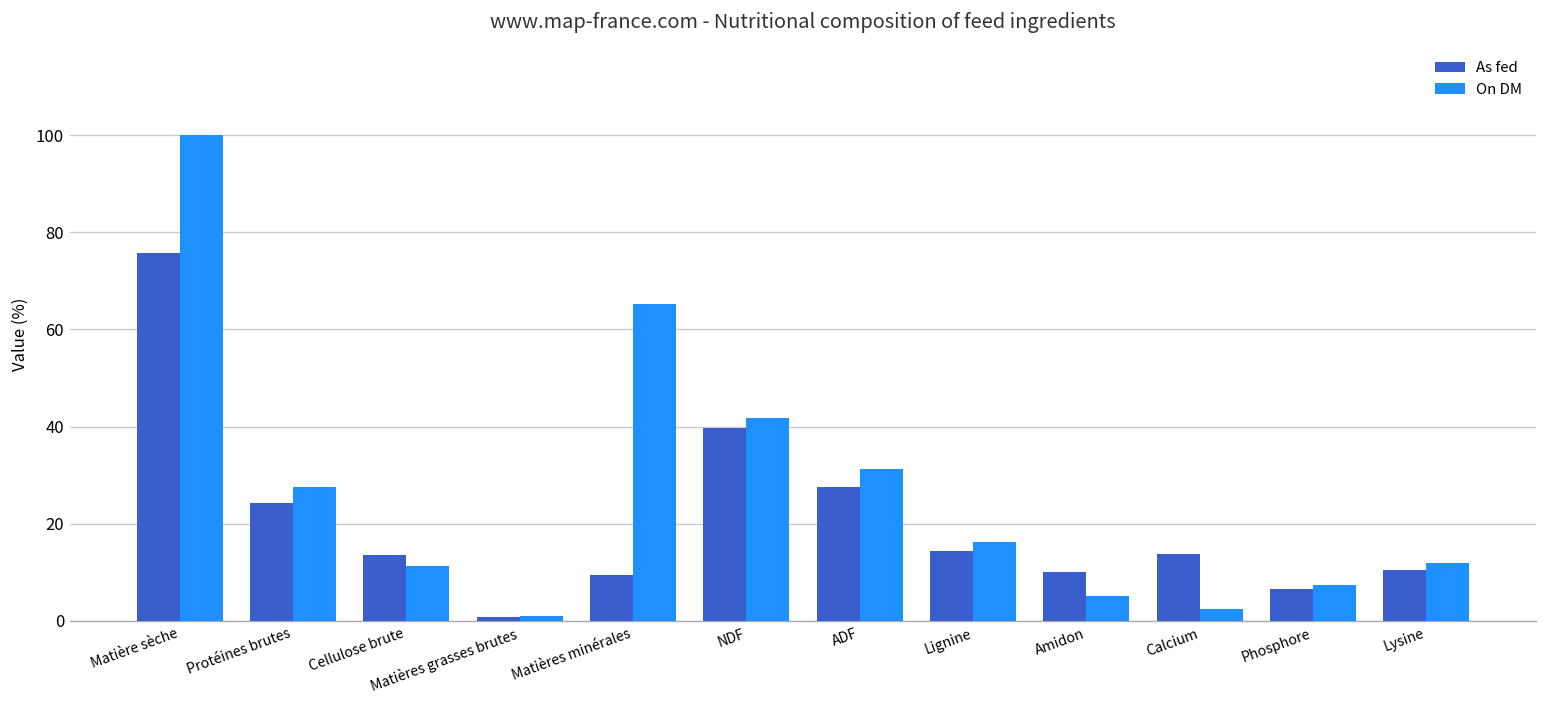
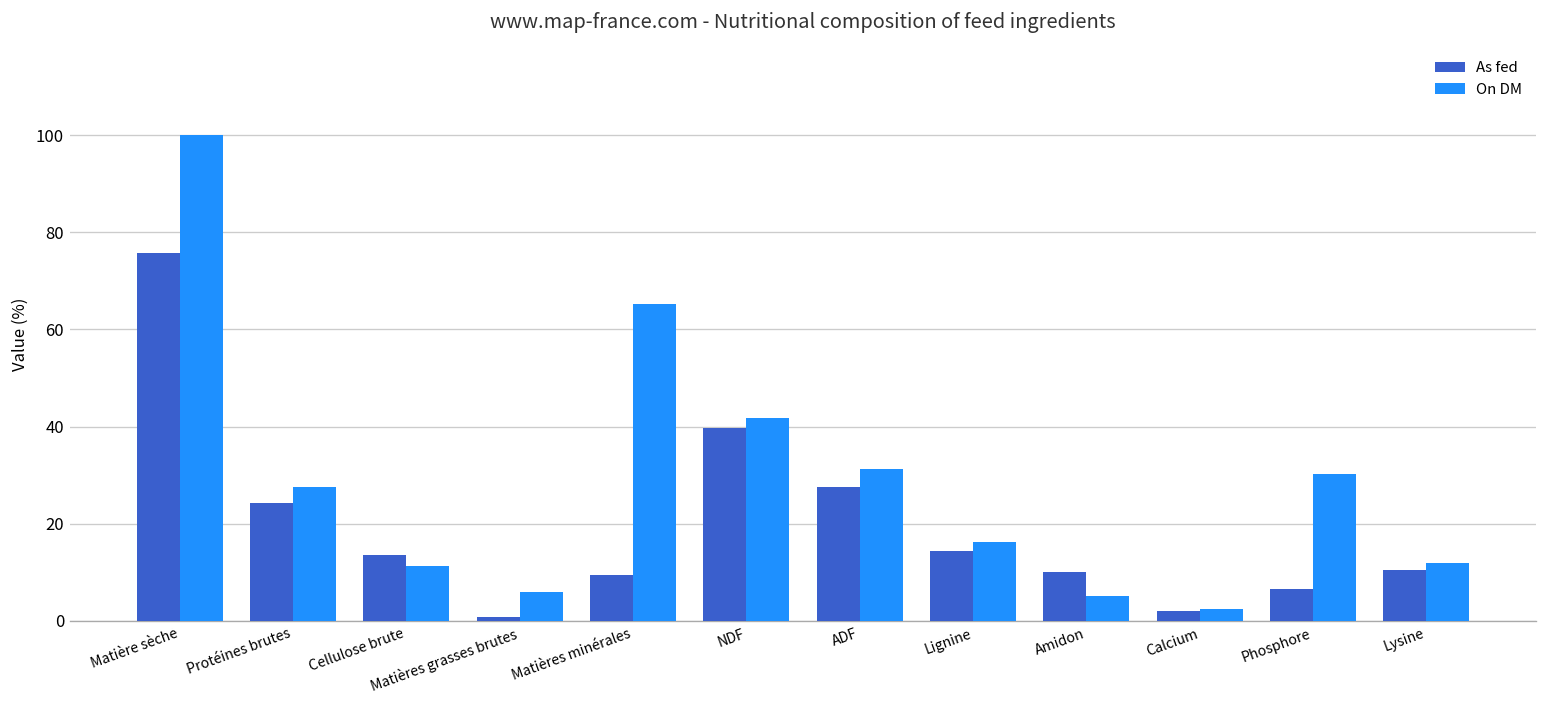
On DM, Matières grasses brutes: 1 -> 6
As fed, Calcium: 14 -> 2
On DM, Phosphore: 7 -> 30
